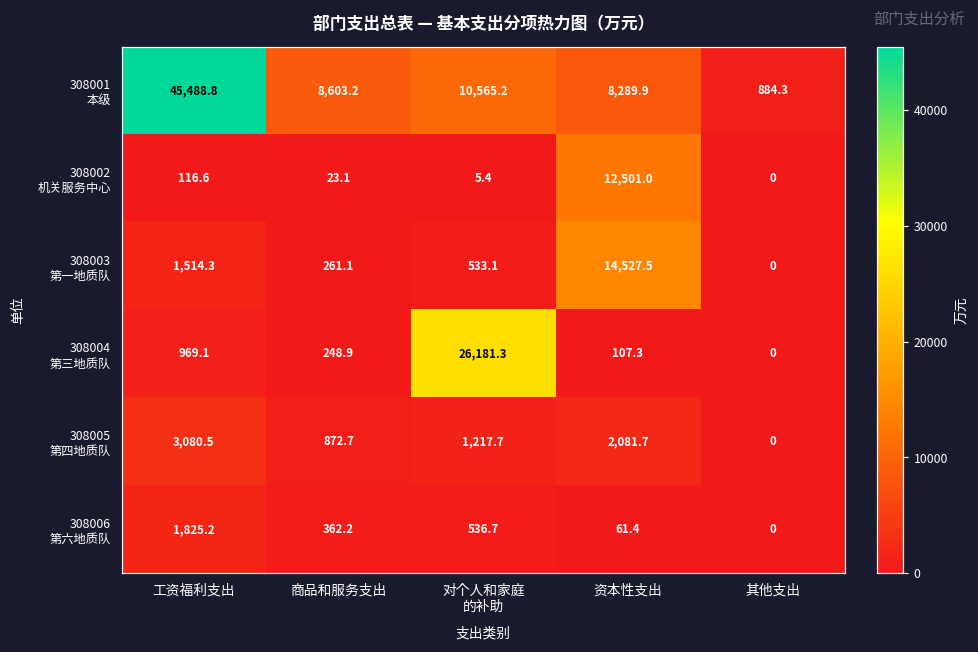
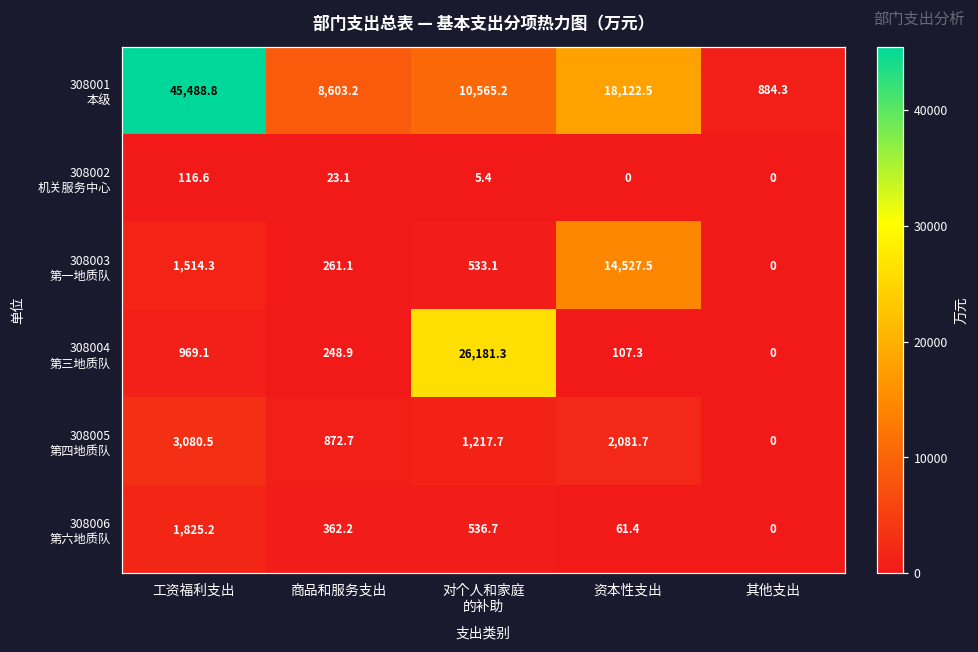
308001 本级, 资本性支出: 8,289.9 -> 18,122.5
308002 机关服务中心, 资本性支出: 12,501.0 -> 0
